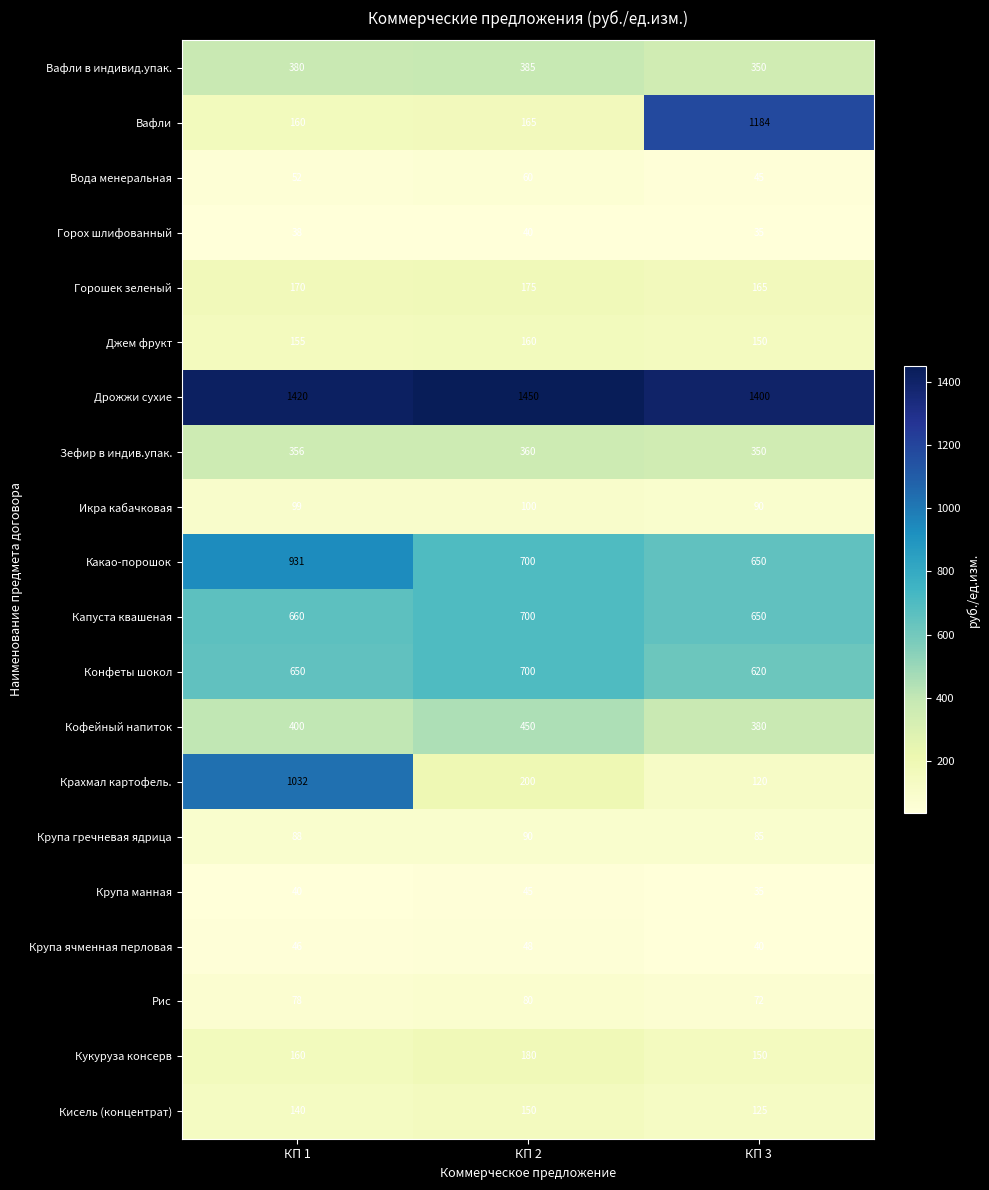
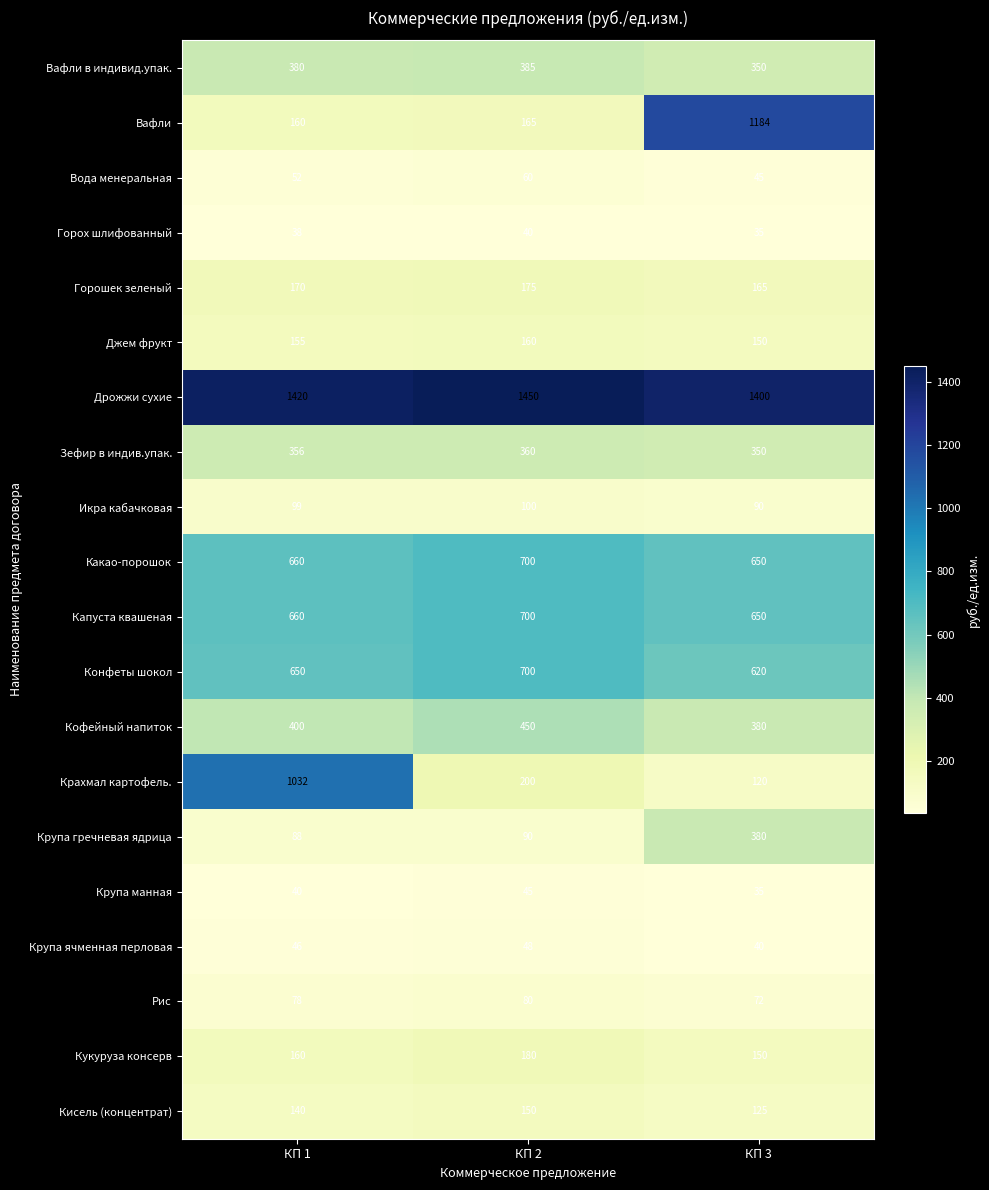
Какао-порошок, КП 1: 931 -> 660
Крупа гречневая ядрица, КП 3: 85 -> 380
